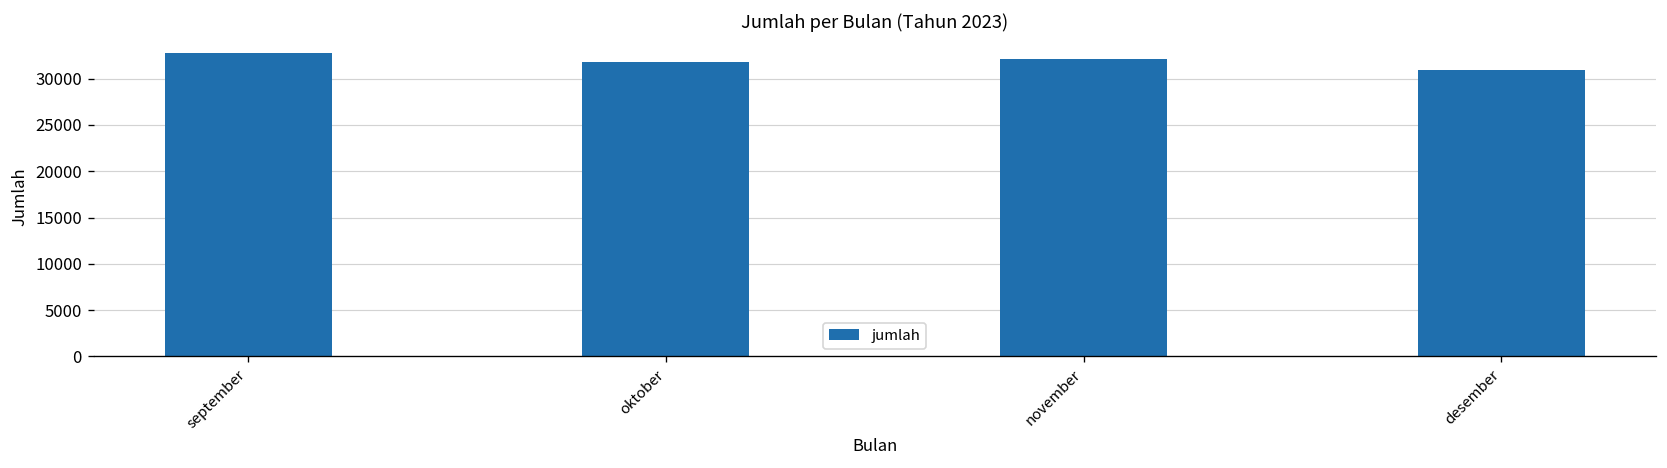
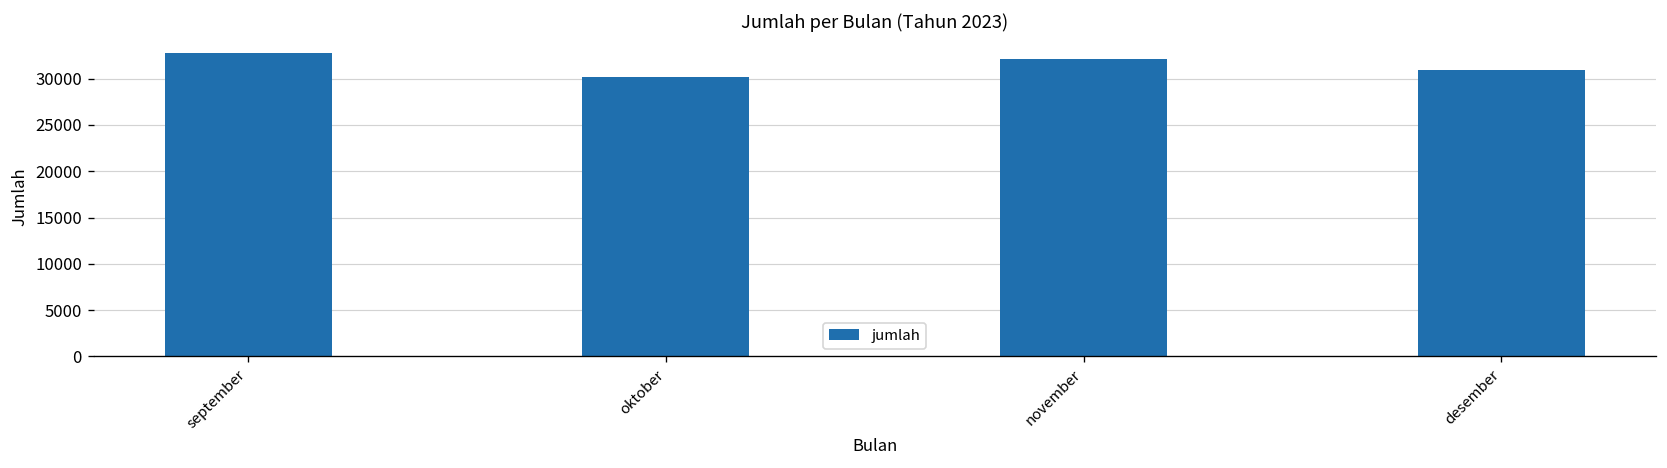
oktober: 32000 -> 30000
